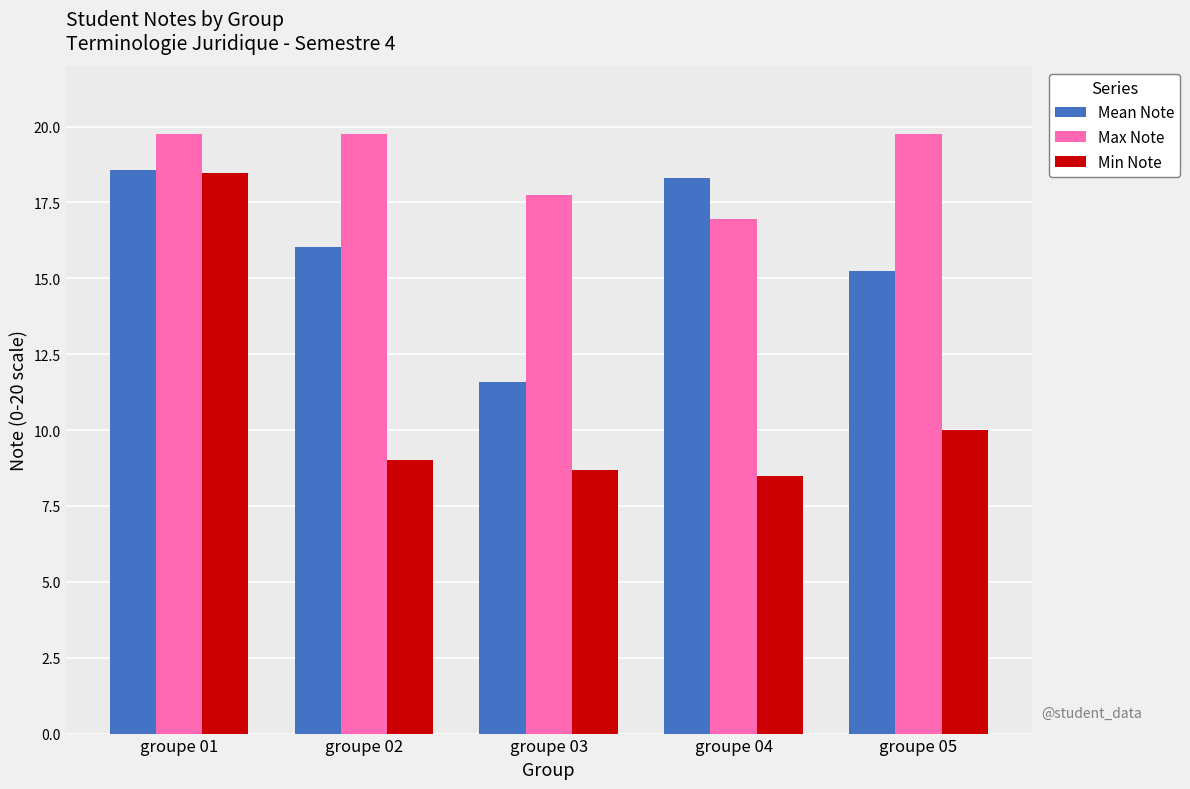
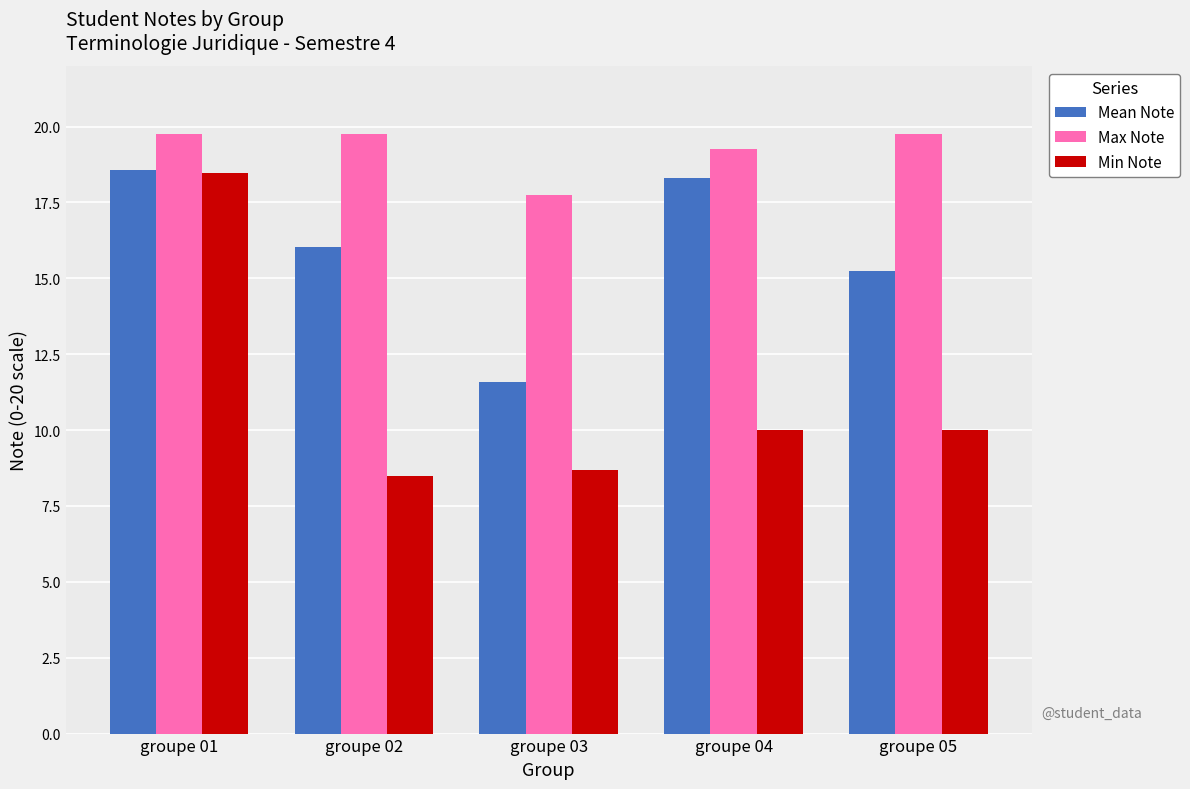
Min Note, groupe 02: 9.0 -> 8.5
Max Note, groupe 04: 17.0 -> 19.3
Min Note, groupe 04: 8.5 -> 10.0
